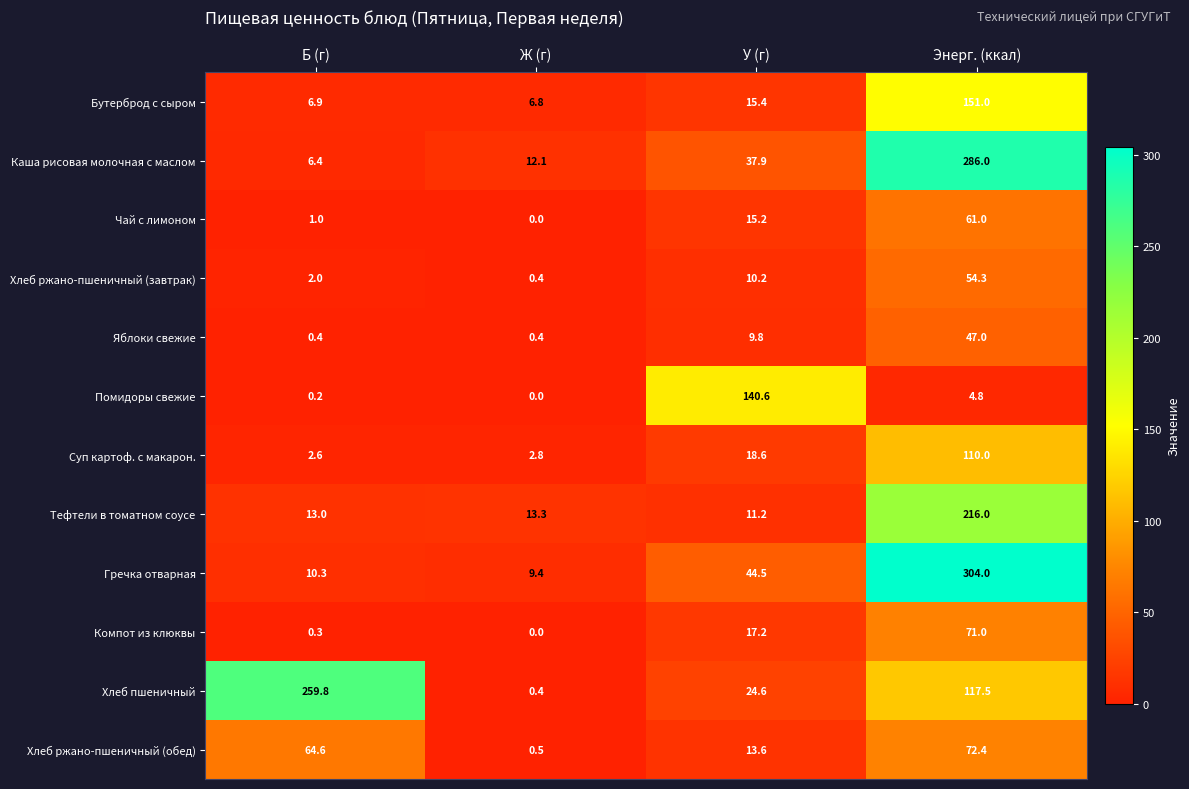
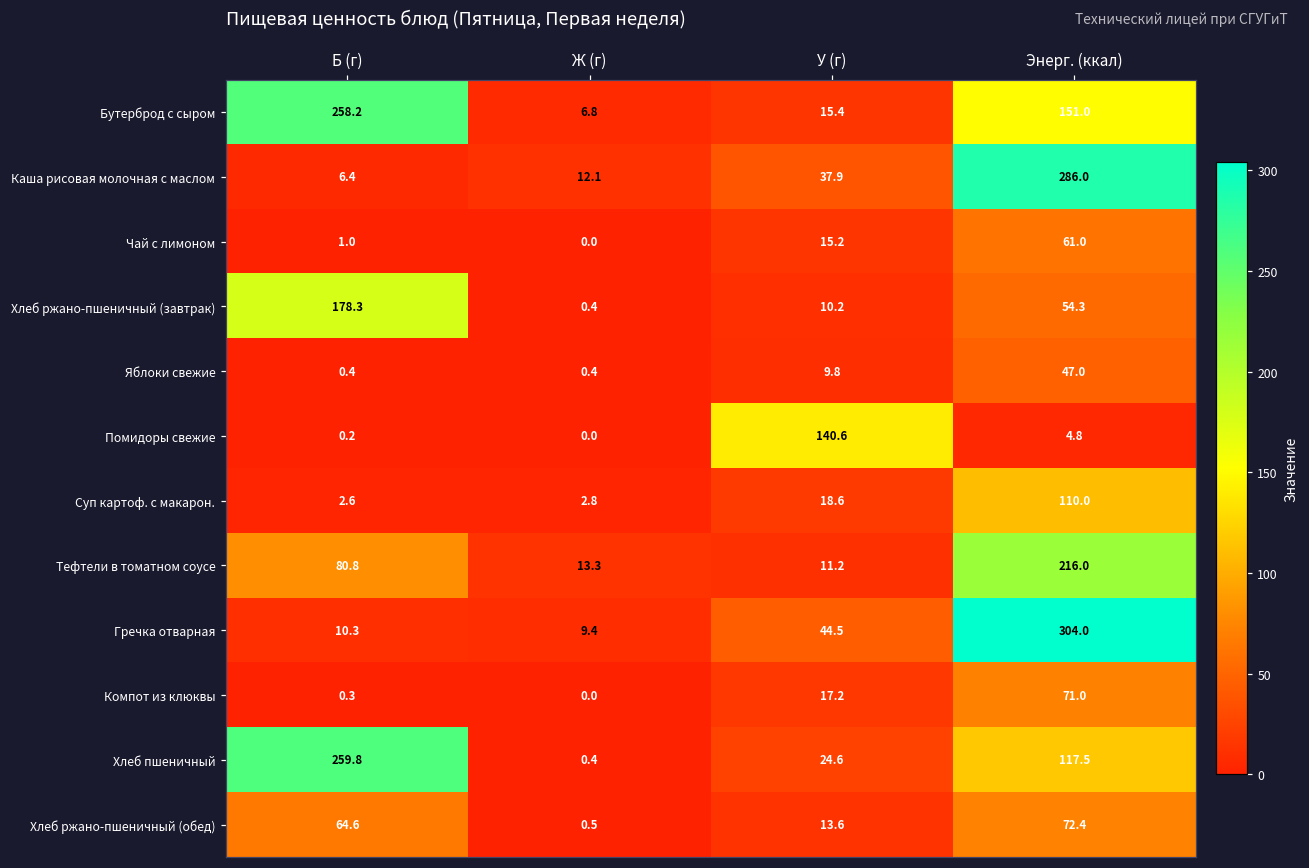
Бутерброд с сыром, Б (г): 6.9 -> 258.2
Хлеб ржано-пшеничный (завтрак), Б (г): 2.0 -> 178.3
Тефтели в томатном соусе, Б (г): 13.0 -> 80.8
